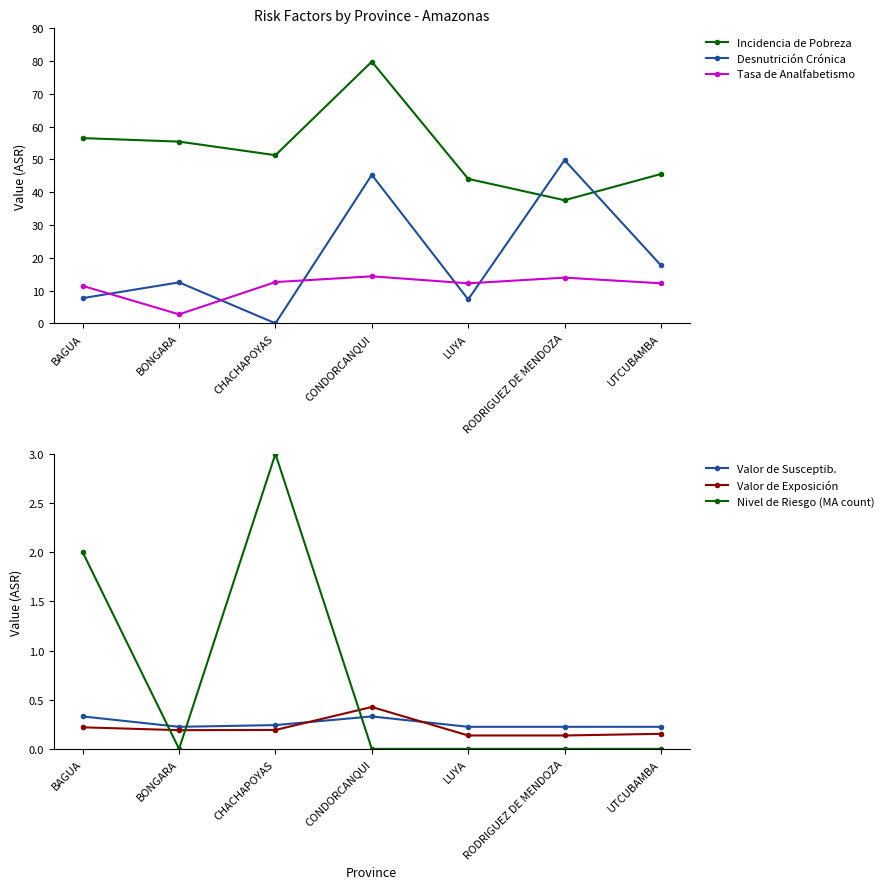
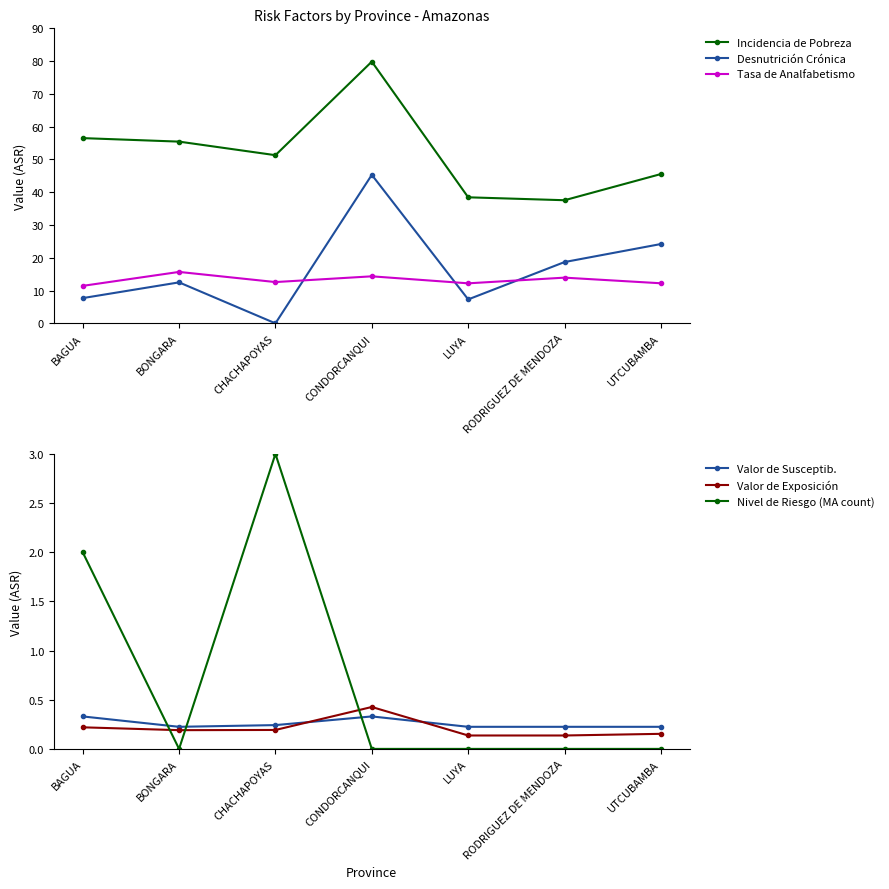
Risk Factors by Province - Amazonas, Tasa de Analfabetismo, BONGARA: 3 -> 16
Risk Factors by Province - Amazonas, Incidencia de Pobreza, LUYA: 44 -> 38
Risk Factors by Province - Amazonas, Desnutrición Crónica, RODRIGUEZ DE MENDOZA: 50 -> 19
Risk Factors by Province - Amazonas, Desnutrición Crónica, UTCUBAMBA: 18 -> 24
